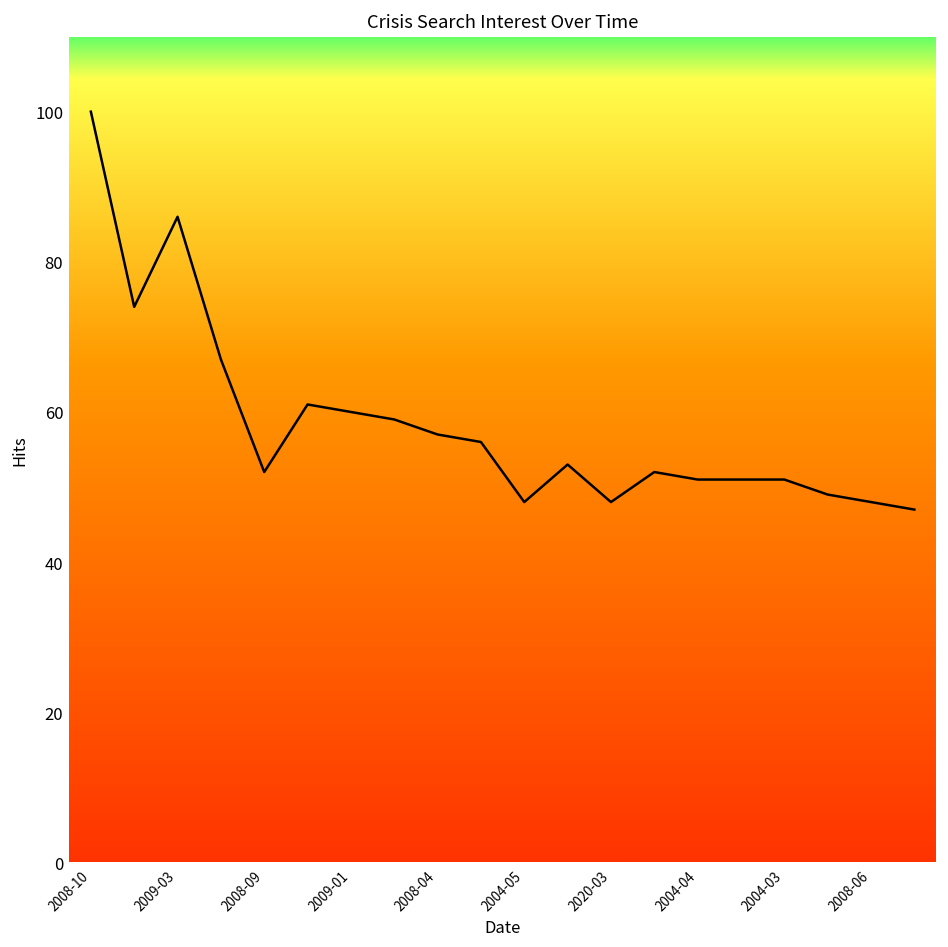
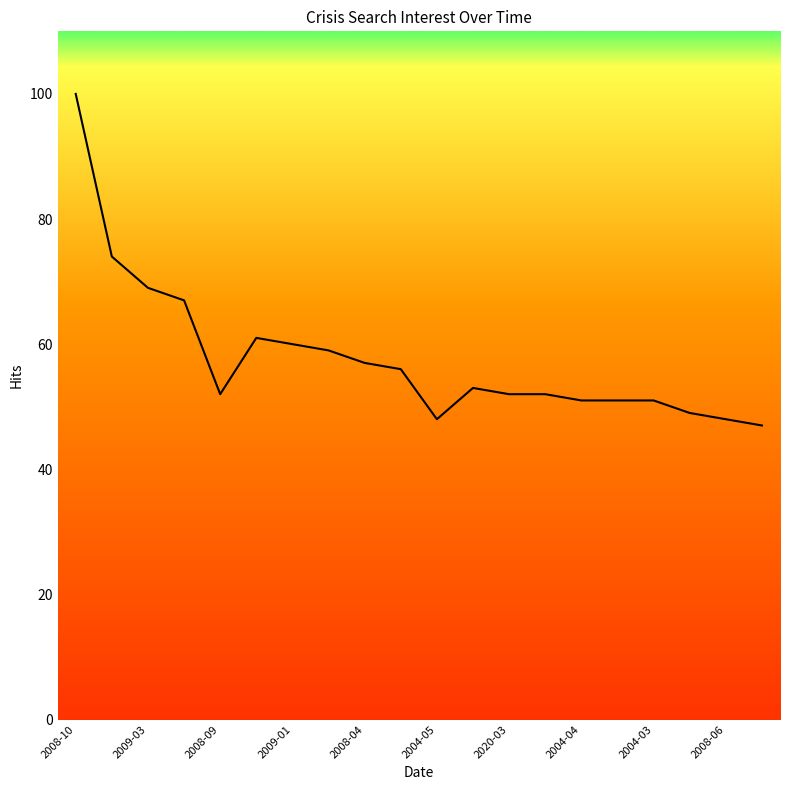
2009-03: 86 -> 69
2020-03: 48 -> 52
